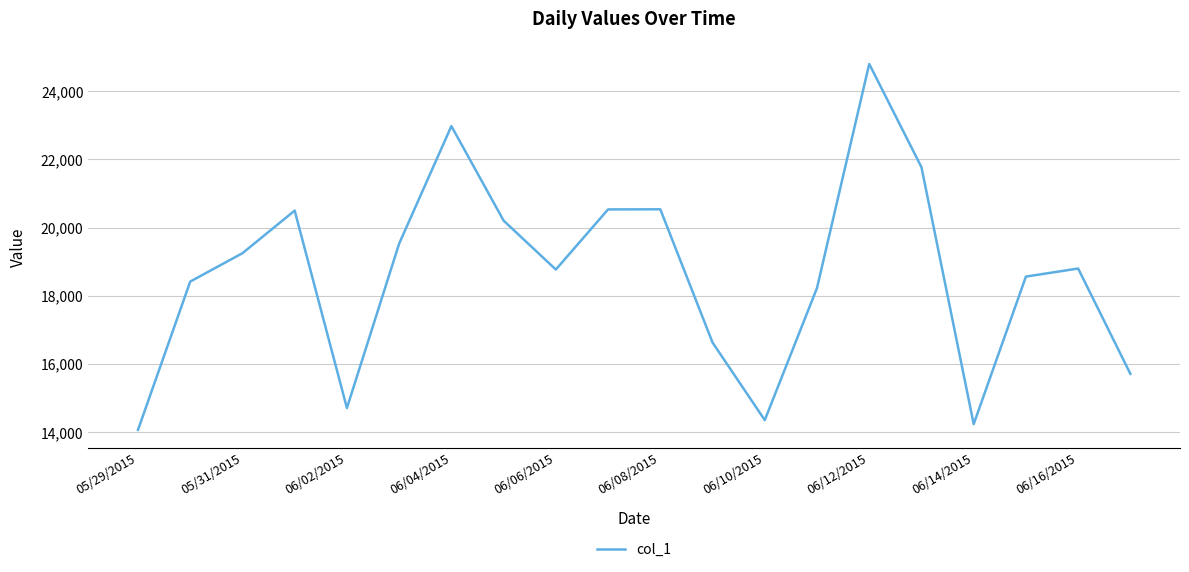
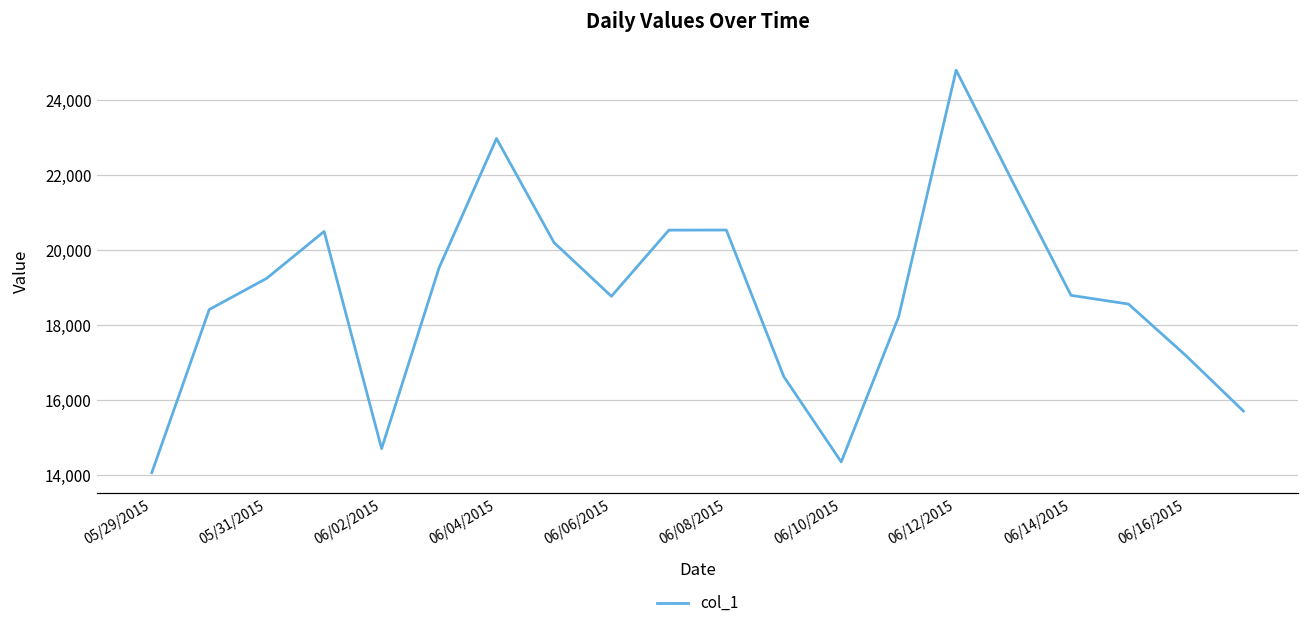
06/14/2015: 14,200 -> 18,800
06/16/2015: 18,800 -> 17,200
